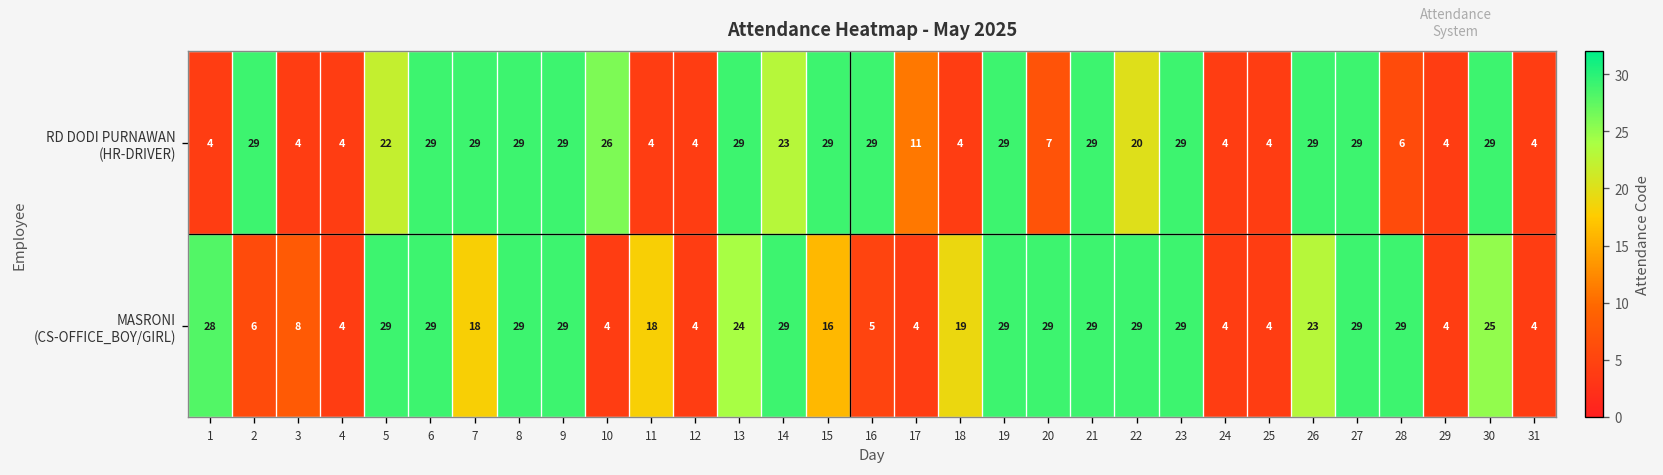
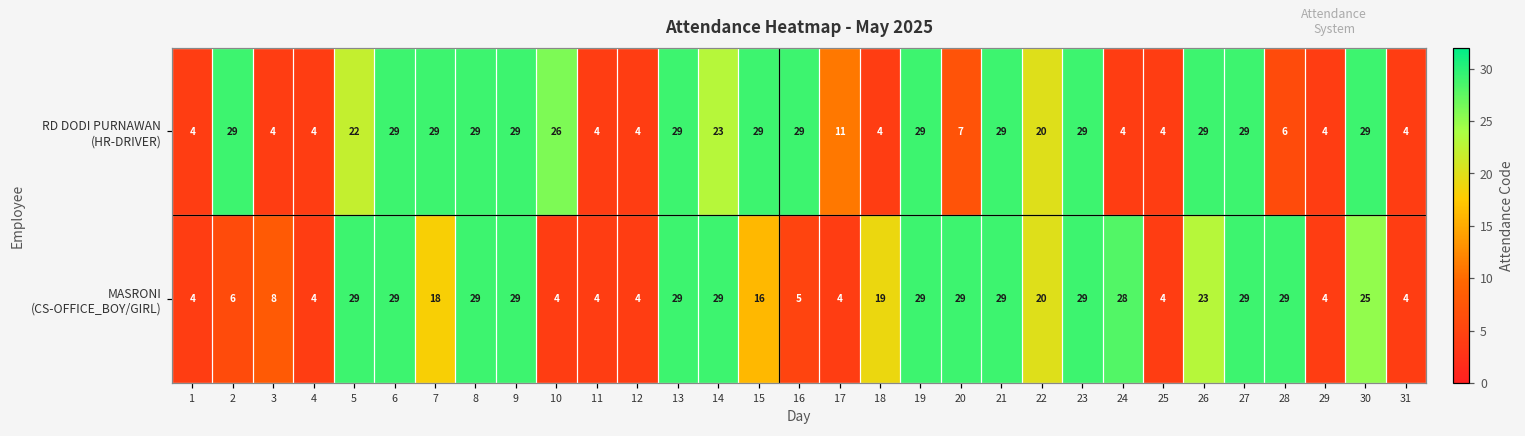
MASRONI (CS-OFFICE_BOY/GIRL), 1: 28 -> 4
MASRONI (CS-OFFICE_BOY/GIRL), 11: 18 -> 4
MASRONI (CS-OFFICE_BOY/GIRL), 13: 24 -> 29
MASRONI (CS-OFFICE_BOY/GIRL), 22: 29 -> 20
MASRONI (CS-OFFICE_BOY/GIRL), 24: 4 -> 28
